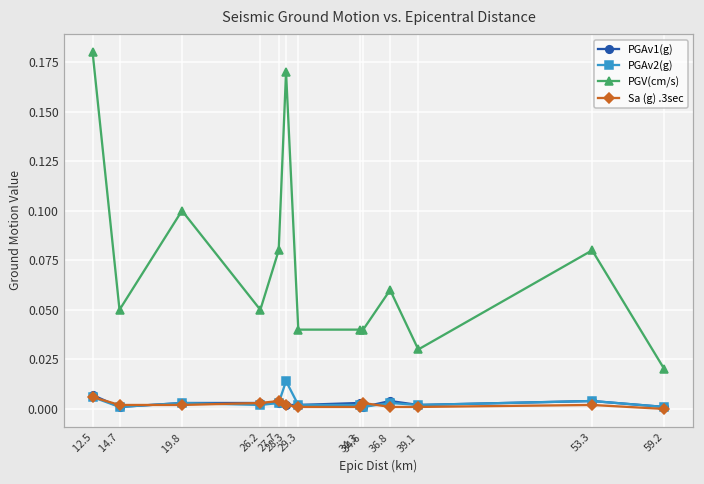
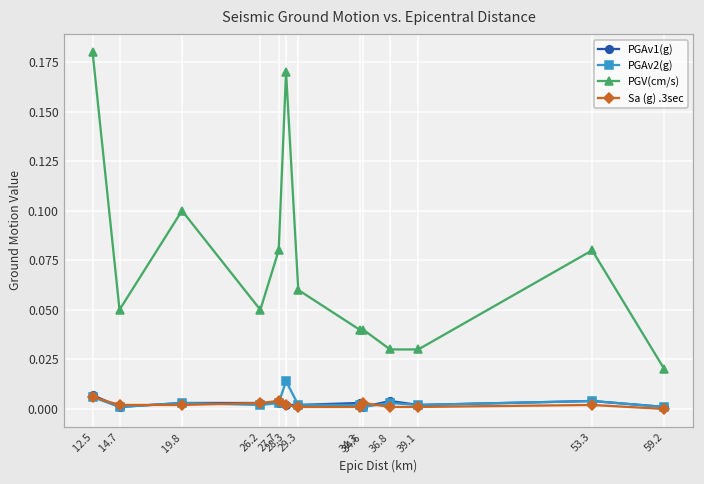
PGV(cm/s), 29.3: 0.04 -> 0.06
PGV(cm/s), 36.8: 0.06 -> 0.03
